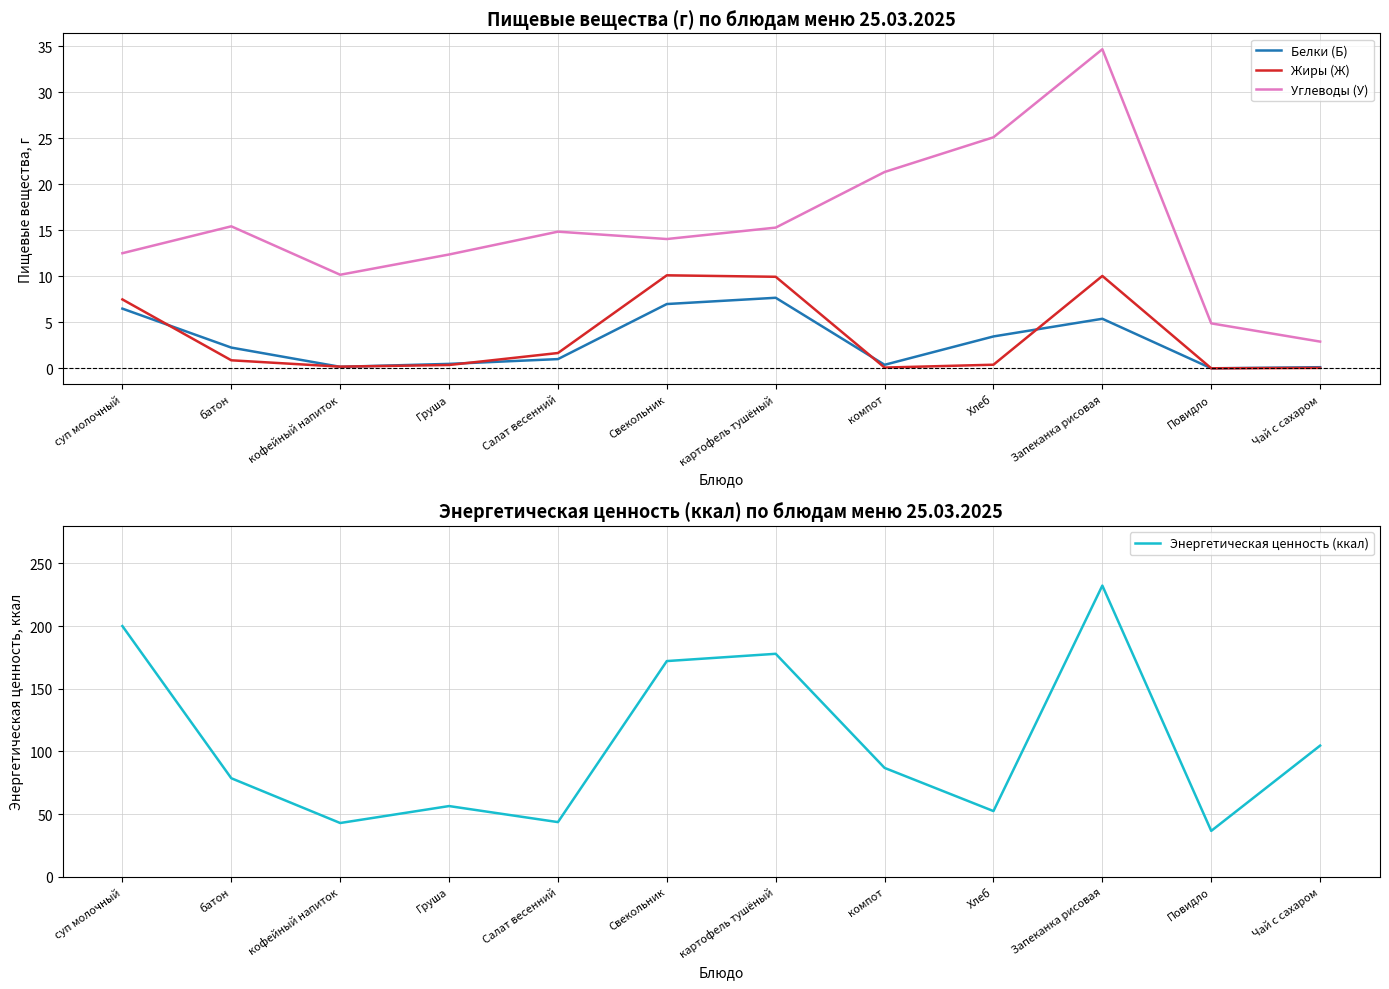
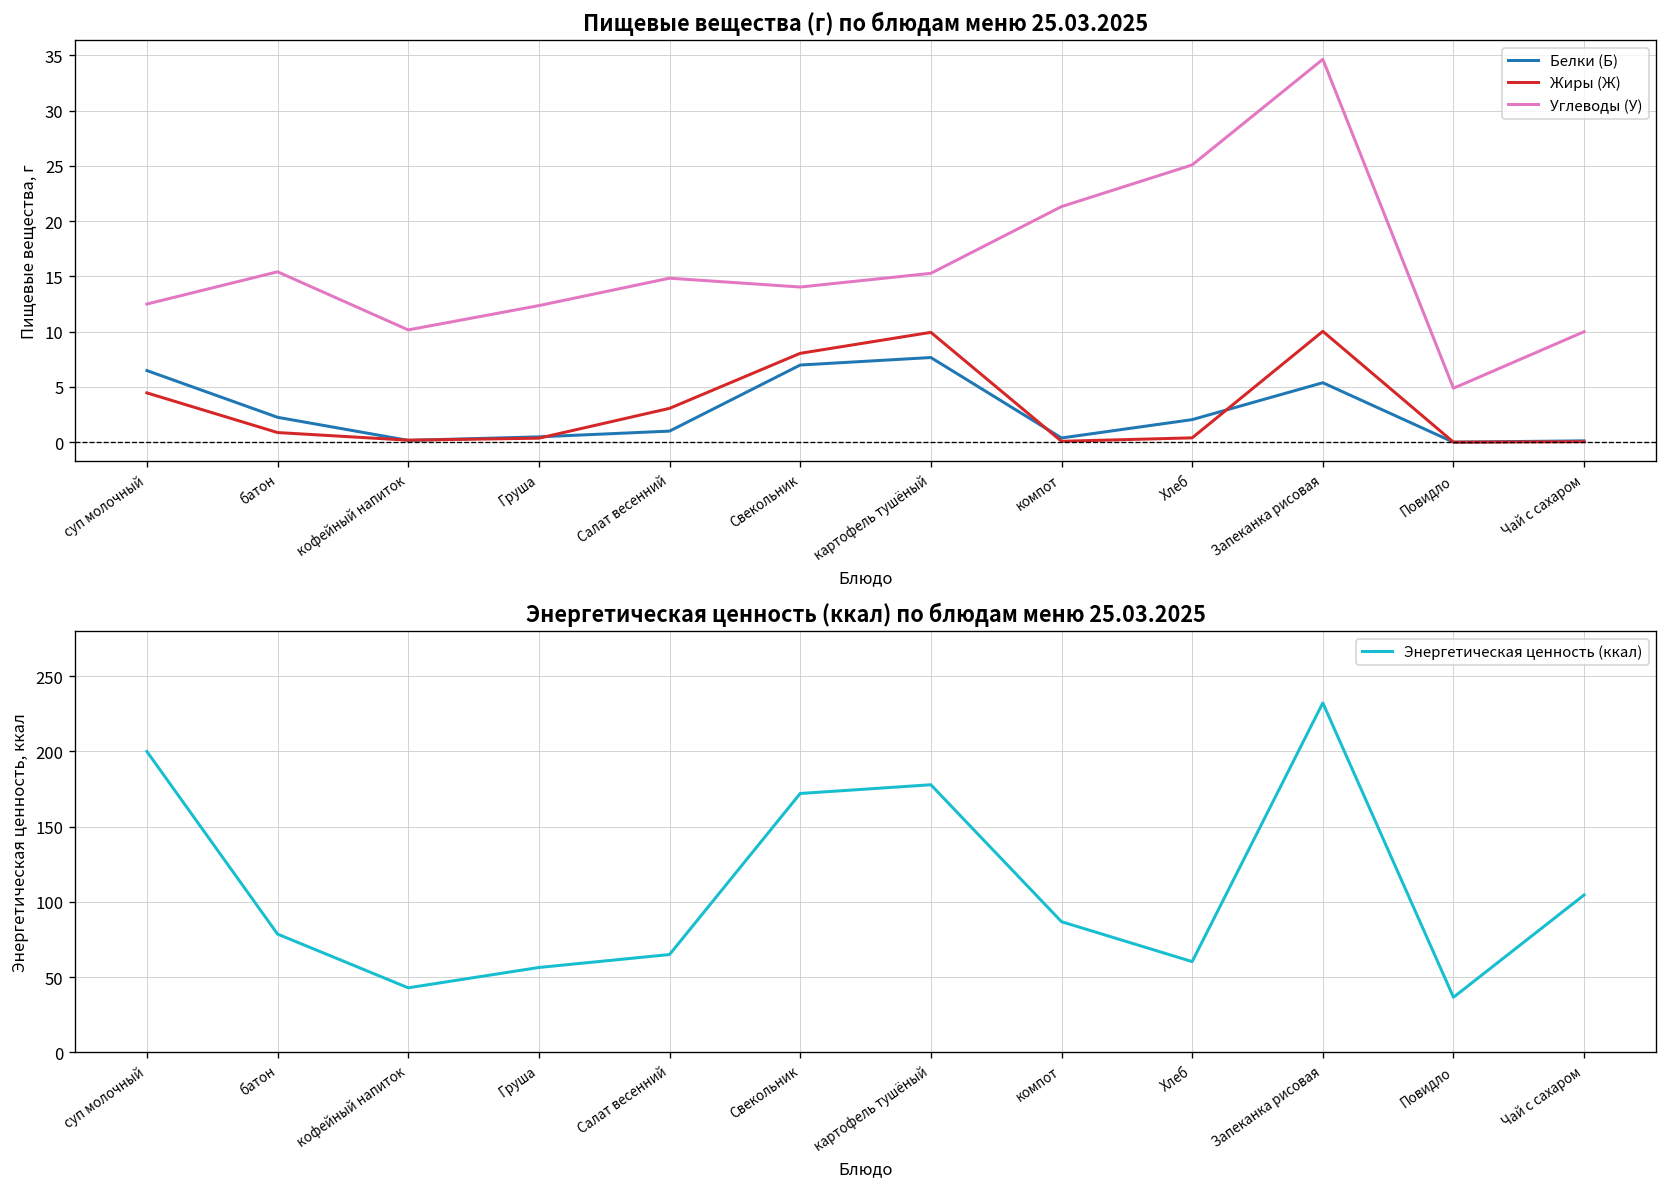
Пищевые вещества (г) по блюдам меню 25.03.2025, Жиры (Ж), суп молочный: 7 -> 4
Пищевые вещества (г) по блюдам меню 25.03.2025, Жиры (Ж), Салат весенний: 2 -> 3
Пищевые вещества (г) по блюдам меню 25.03.2025, Жиры (Ж), Свекольник: 10 -> 8
Пищевые вещества (г) по блюдам меню 25.03.2025, Белки (Б), Хлеб: 3 -> 2
Пищевые вещества (г) по блюдам меню 25.03.2025, Углеводы (У), Чай с сахаром: 3 -> 10
Энергетическая ценность (ккал) по блюдам меню 25.03.2025, Салат весенний: 44 -> 65
Энергетическая ценность (ккал) по блюдам меню 25.03.2025, Хлеб: 52 -> 60
